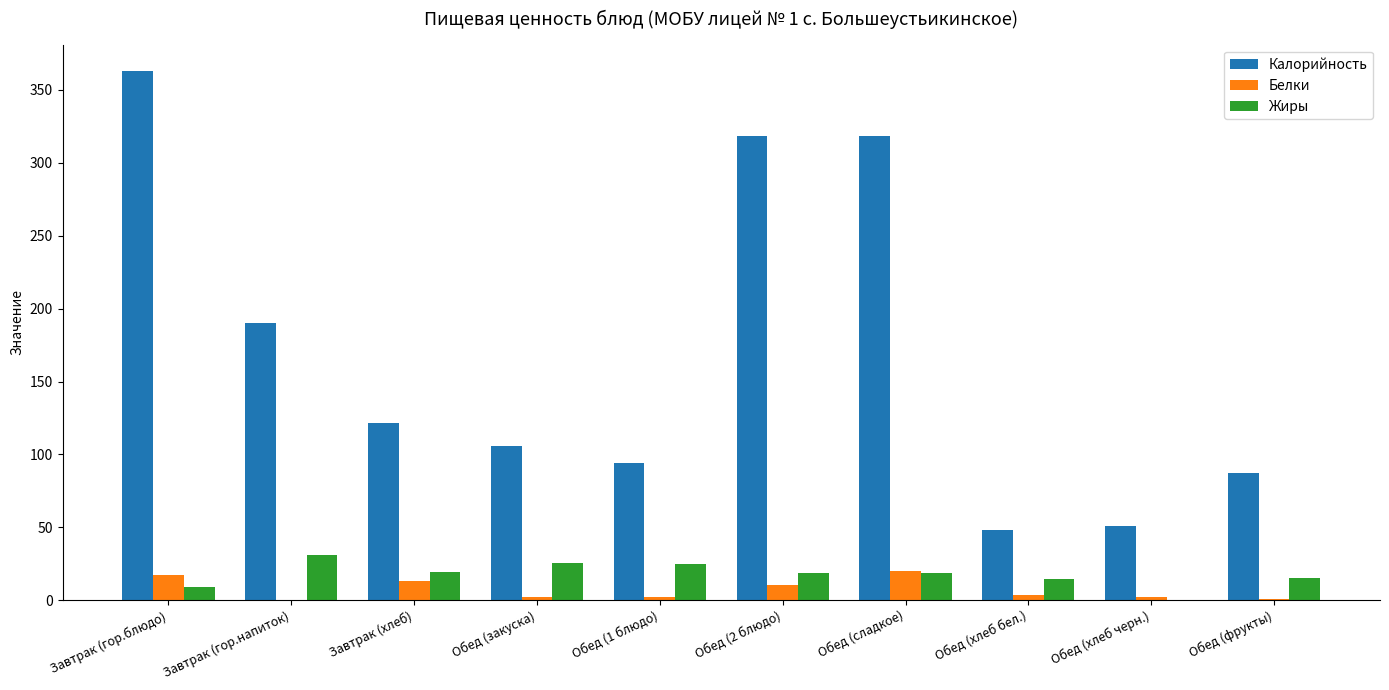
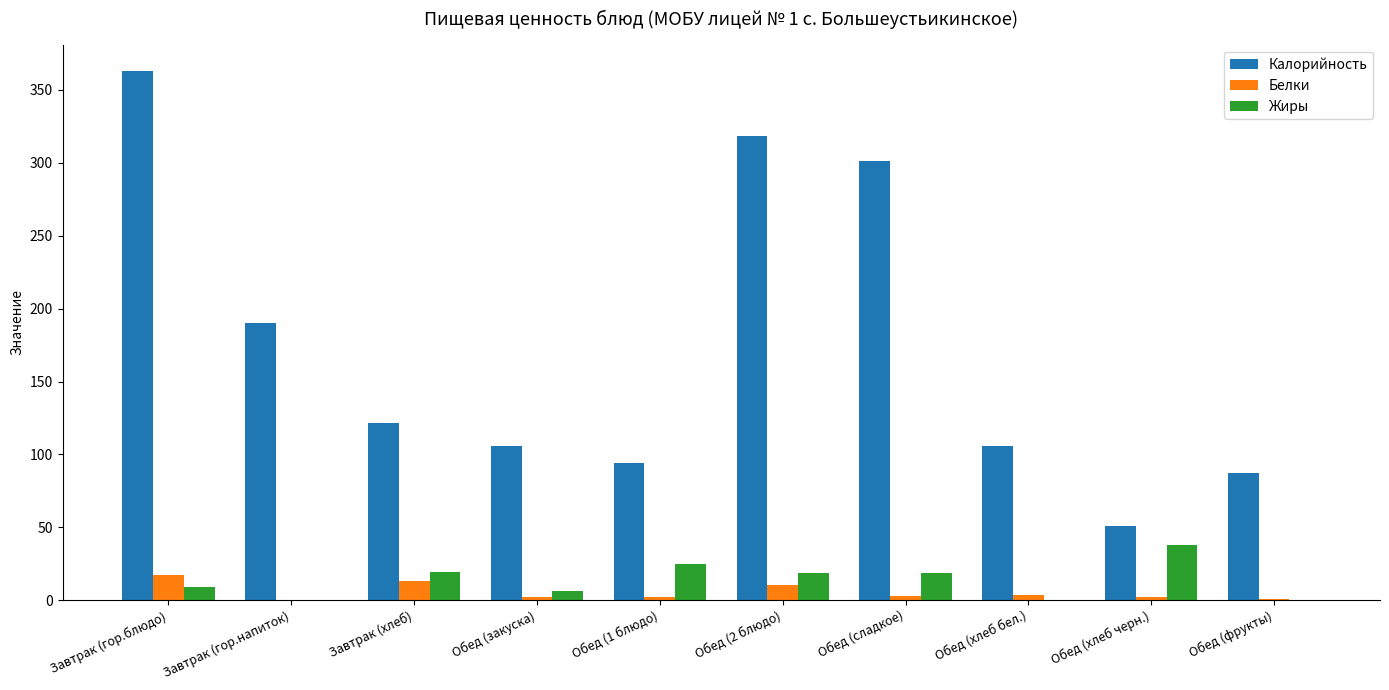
Жиры, Завтрак (гор.напиток): 31 -> 0
Жиры, Обед (закуска): 26 -> 6
Калорийность, Обед (сладкое): 318 -> 301
Белки, Обед (сладкое): 20 -> 3
Калорийность, Обед (хлеб бел.): 48 -> 106
Жиры, Обед (хлеб бел.): 15 -> 0
Жиры, Обед (хлеб черн.): 0 -> 38
Жиры, Обед (фрукты): 15 -> 0
